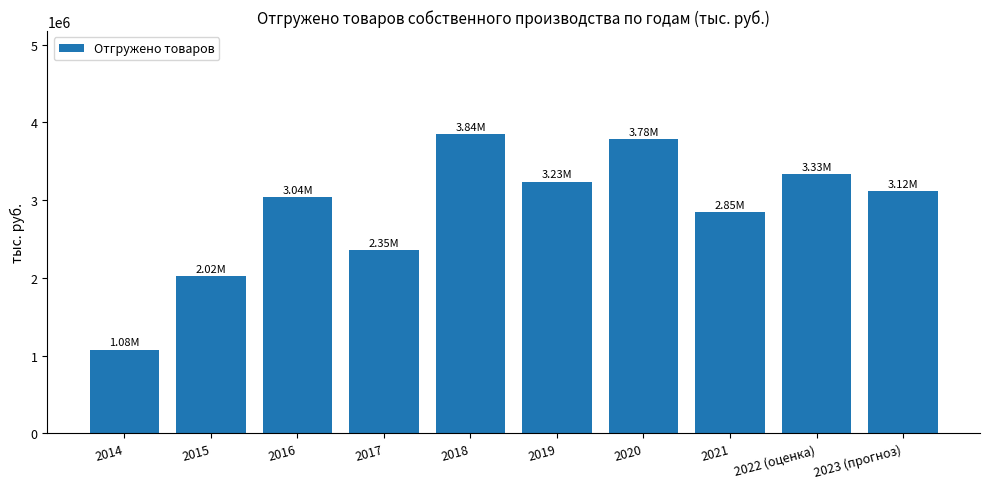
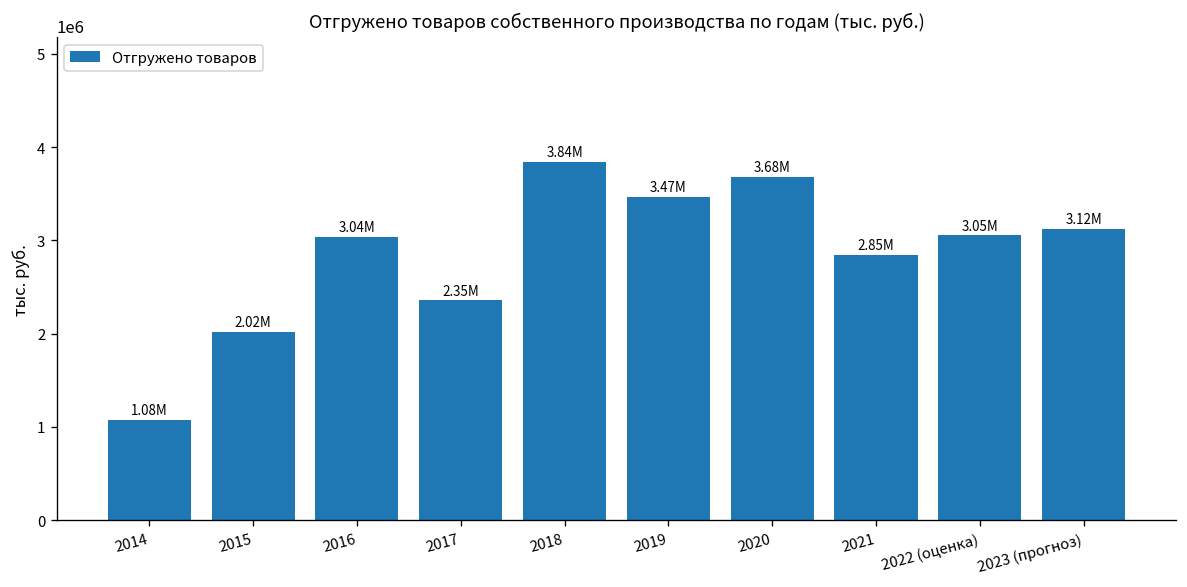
2019: 3.23M -> 3.47M
2020: 3.78M -> 3.68M
2022 (оценка): 3.33M -> 3.05M
